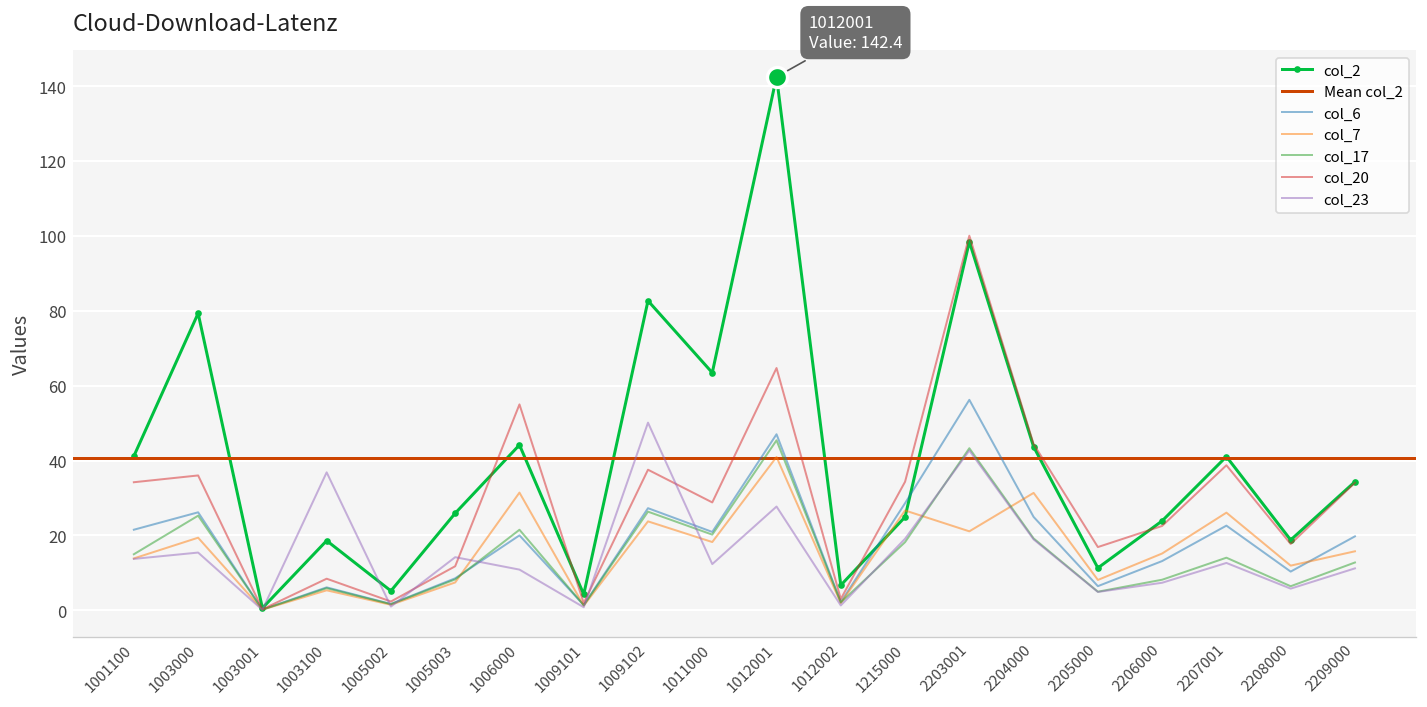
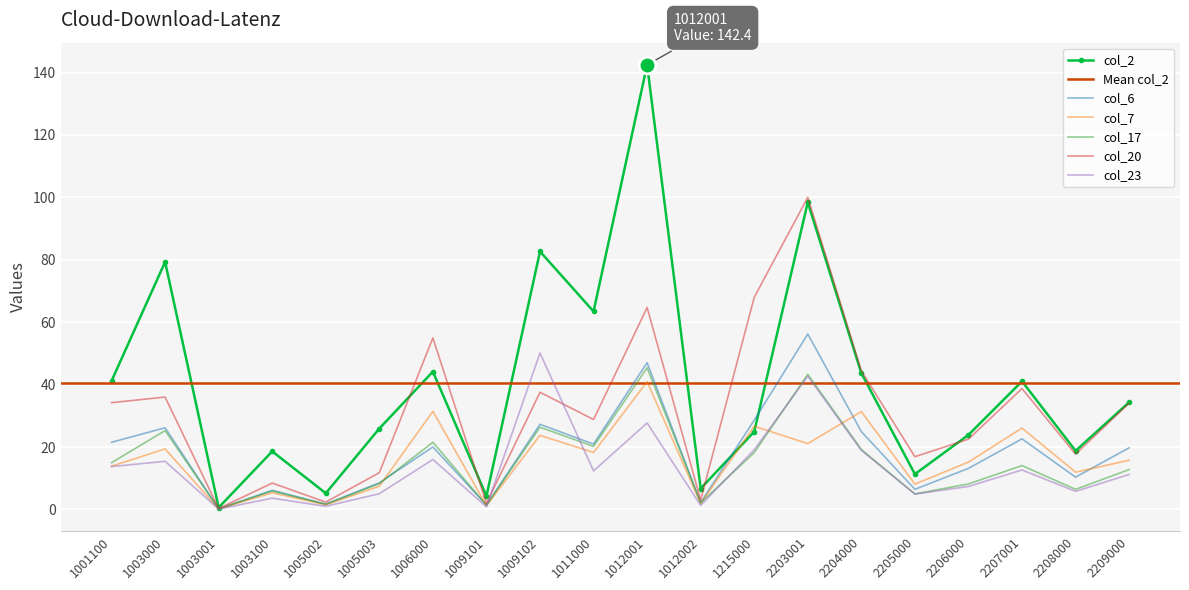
col_23, 1003100: 37 -> 4
col_23, 1005003: 14 -> 5
col_23, 1006000: 11 -> 16
col_20, 1215000: 34 -> 68
